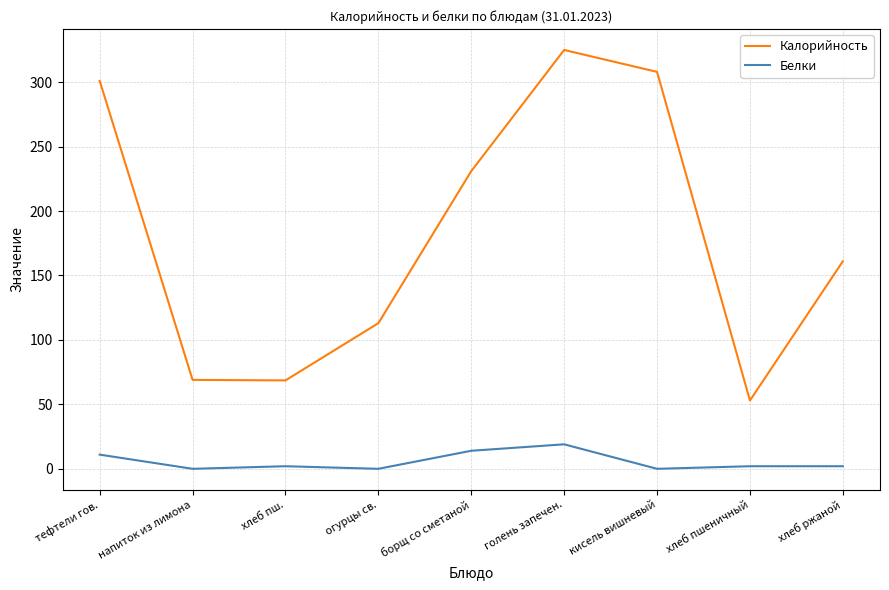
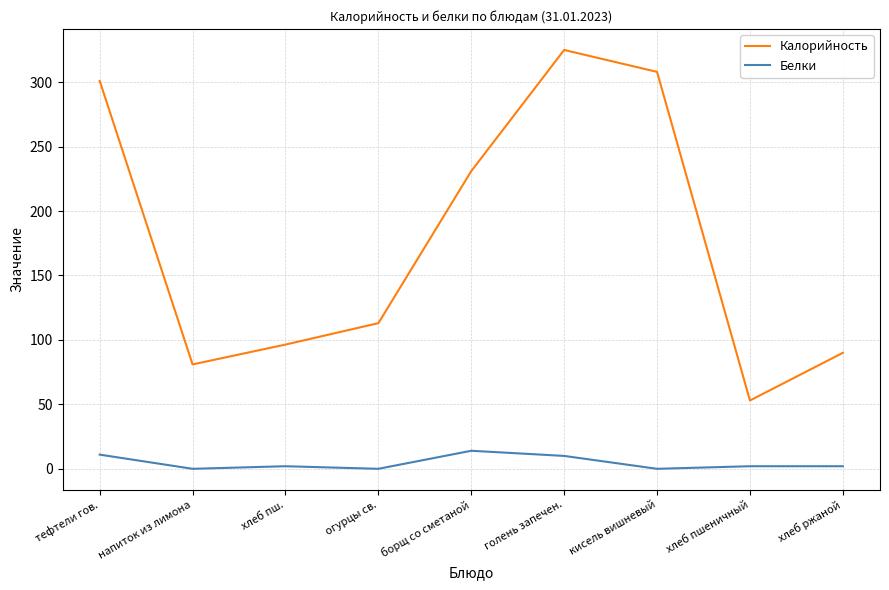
Калорийность, напиток из лимона: 69 -> 81
Калорийность, хлеб пш.: 69 -> 96
Белки, голень запечен.: 19 -> 10
Калорийность, хлеб ржаной: 161 -> 90
